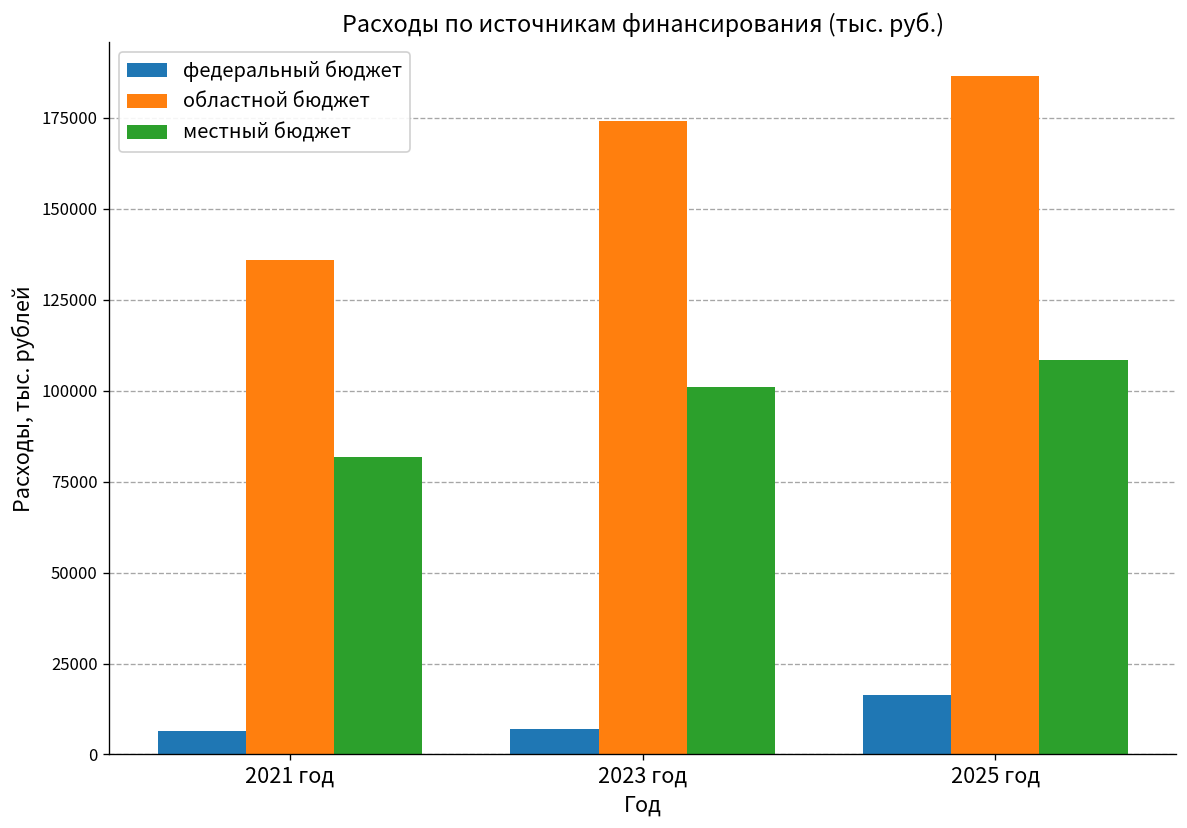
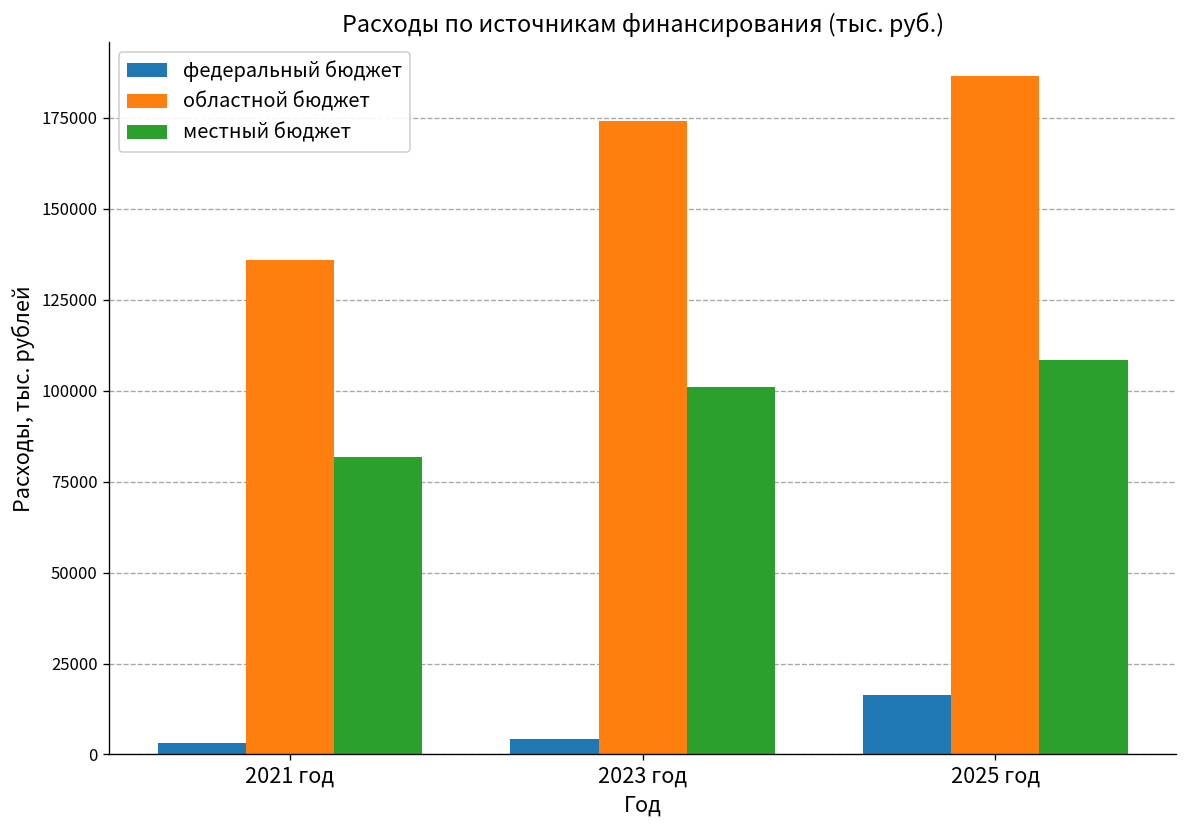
федеральный бюджет, 2021 год: 6000 -> 3000
федеральный бюджет, 2023 год: 7000 -> 4000
